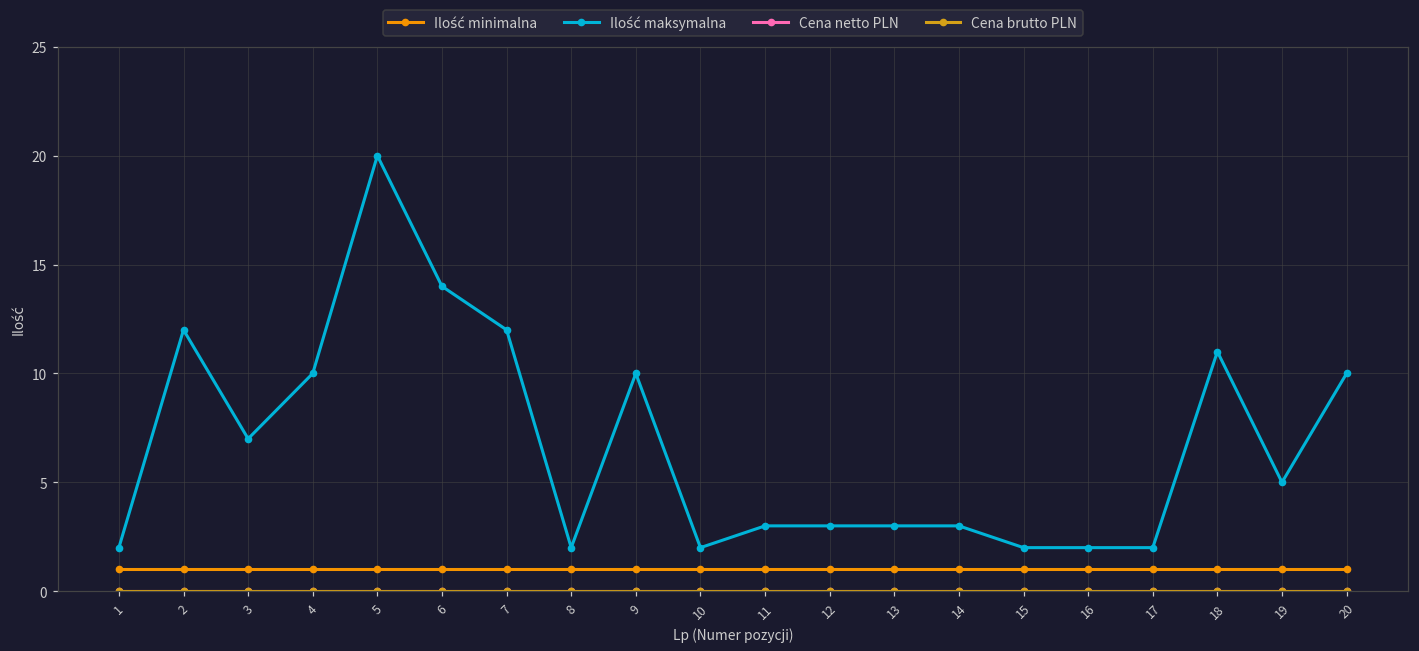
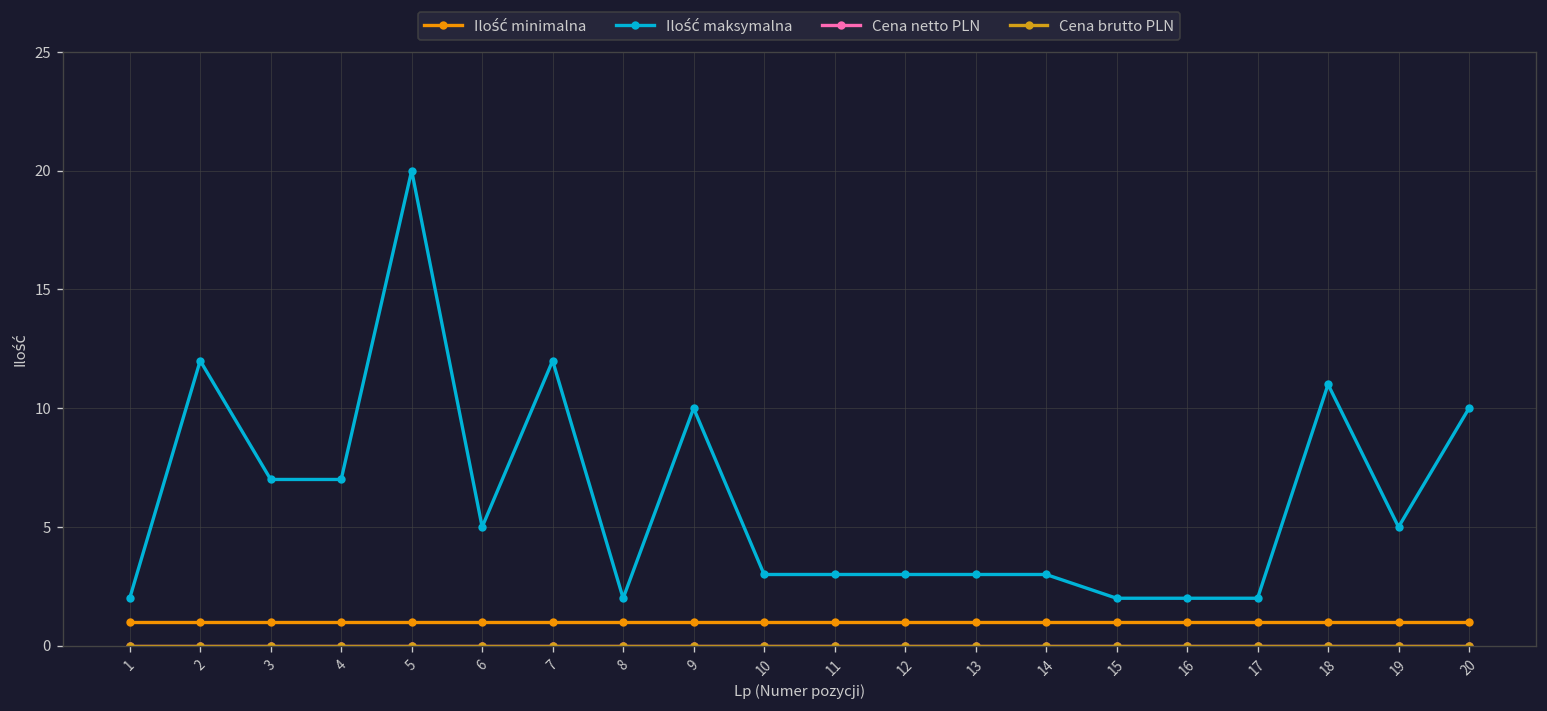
Ilość maksymalna, 4: 10 -> 7
Ilość maksymalna, 6: 14 -> 5
Ilość maksymalna, 10: 2 -> 3
